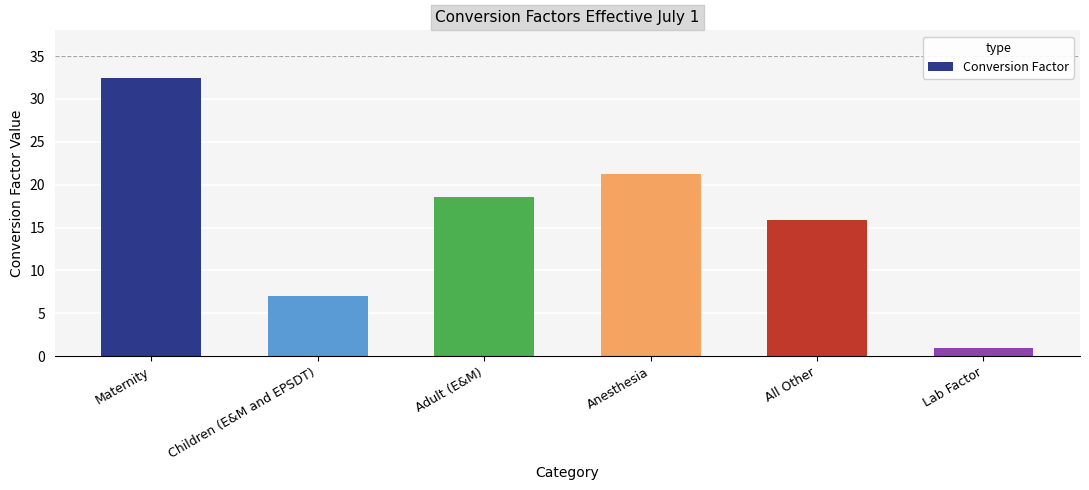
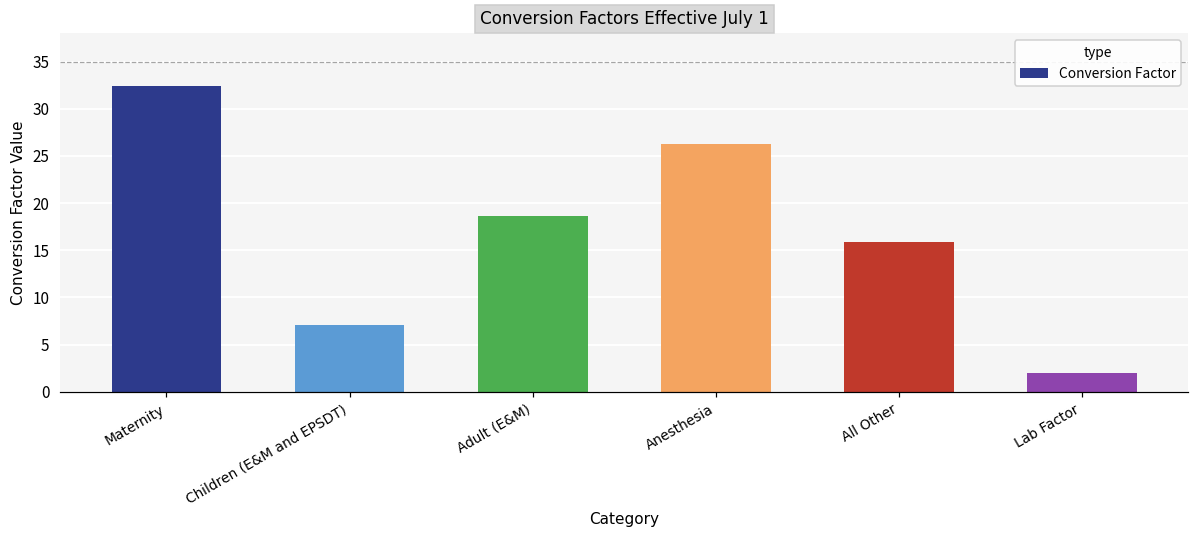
Anesthesia: 21 -> 26
Lab Factor: 1 -> 2
